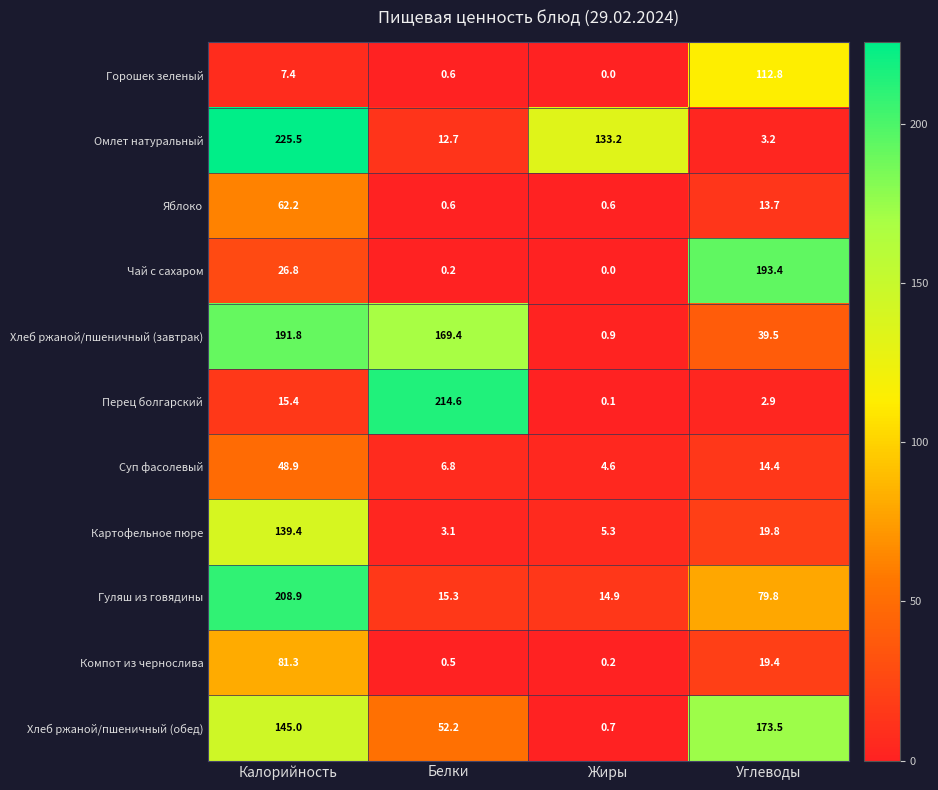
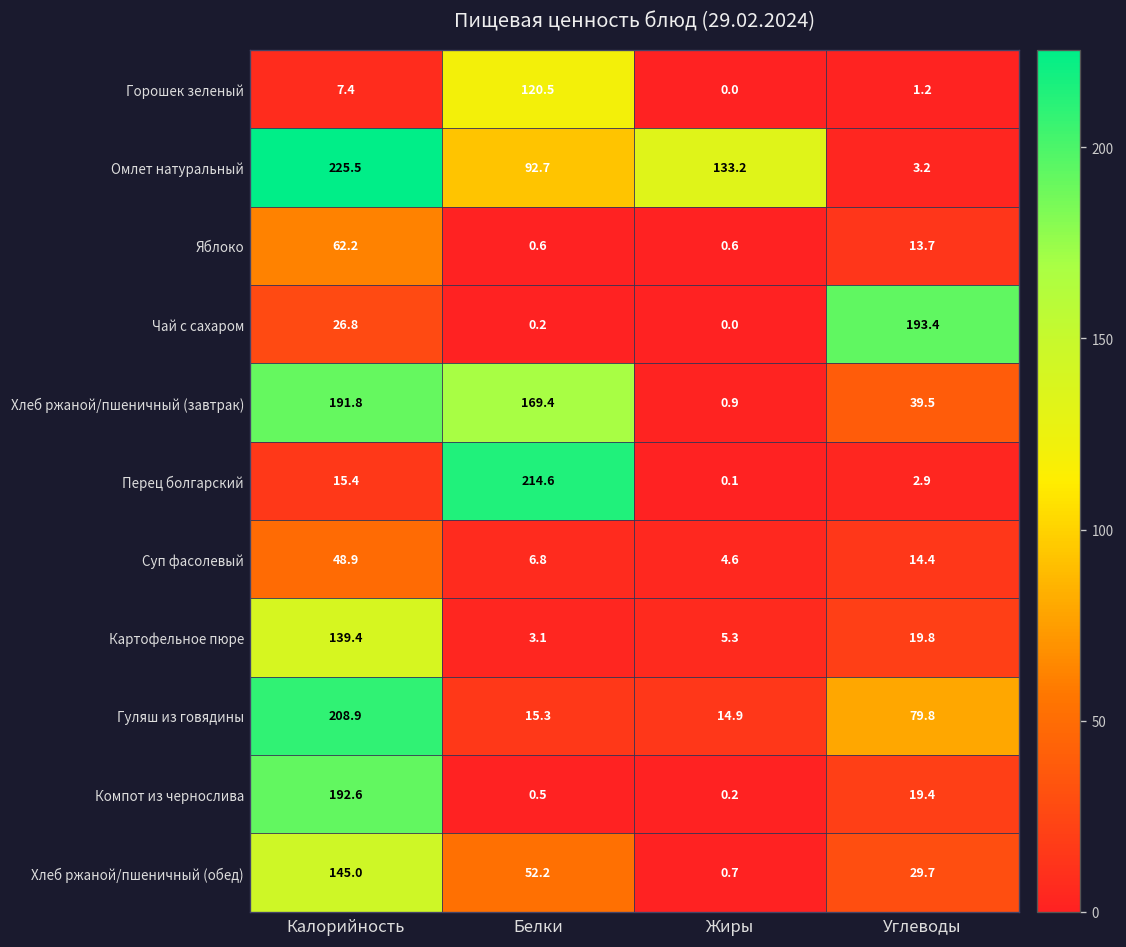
Горошек зеленый, Белки: 0.6 -> 120.5
Горошек зеленый, Углеводы: 112.8 -> 1.2
Омлет натуральный, Белки: 12.7 -> 92.7
Компот из чернослива, Калорийность: 81.3 -> 192.6
Хлеб ржаной/пшеничный (обед), Углеводы: 173.5 -> 29.7
